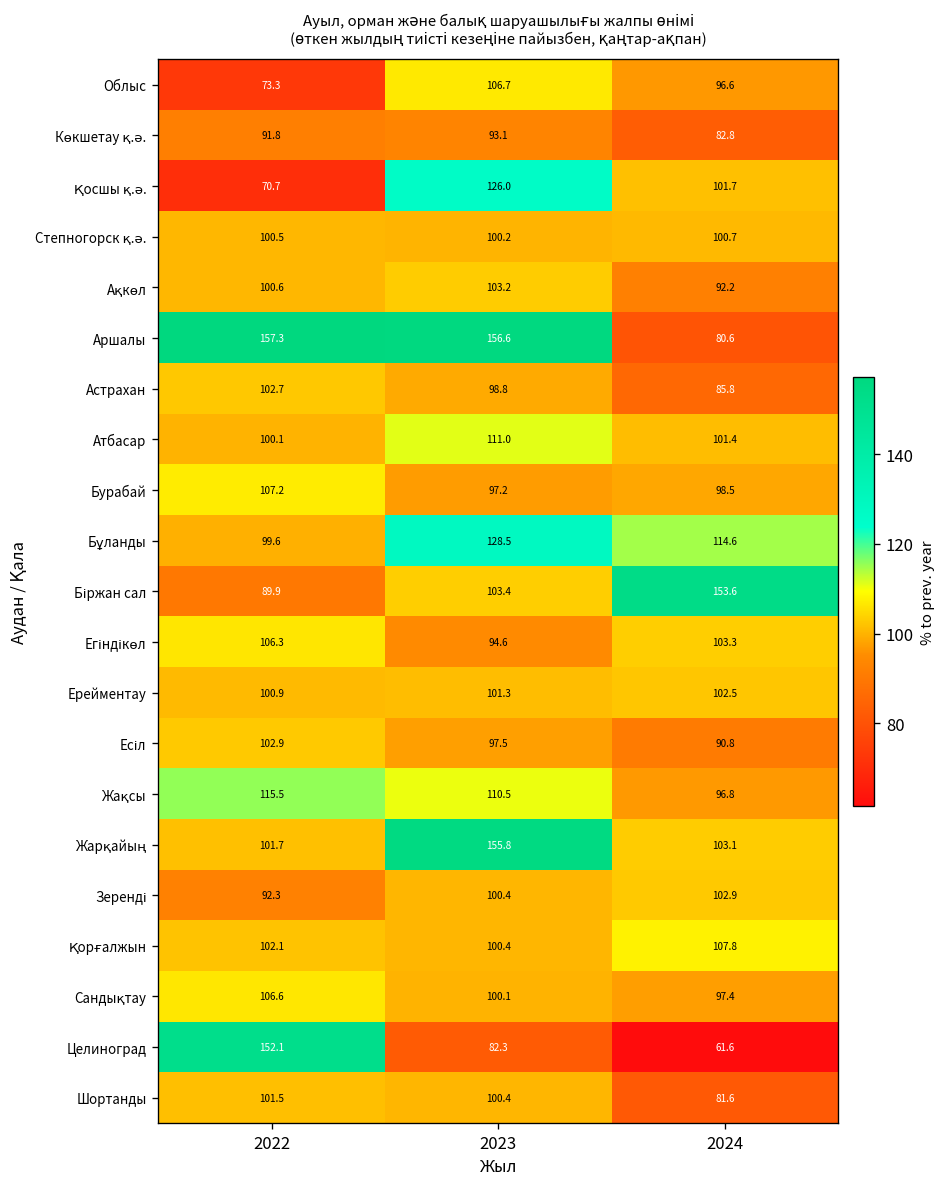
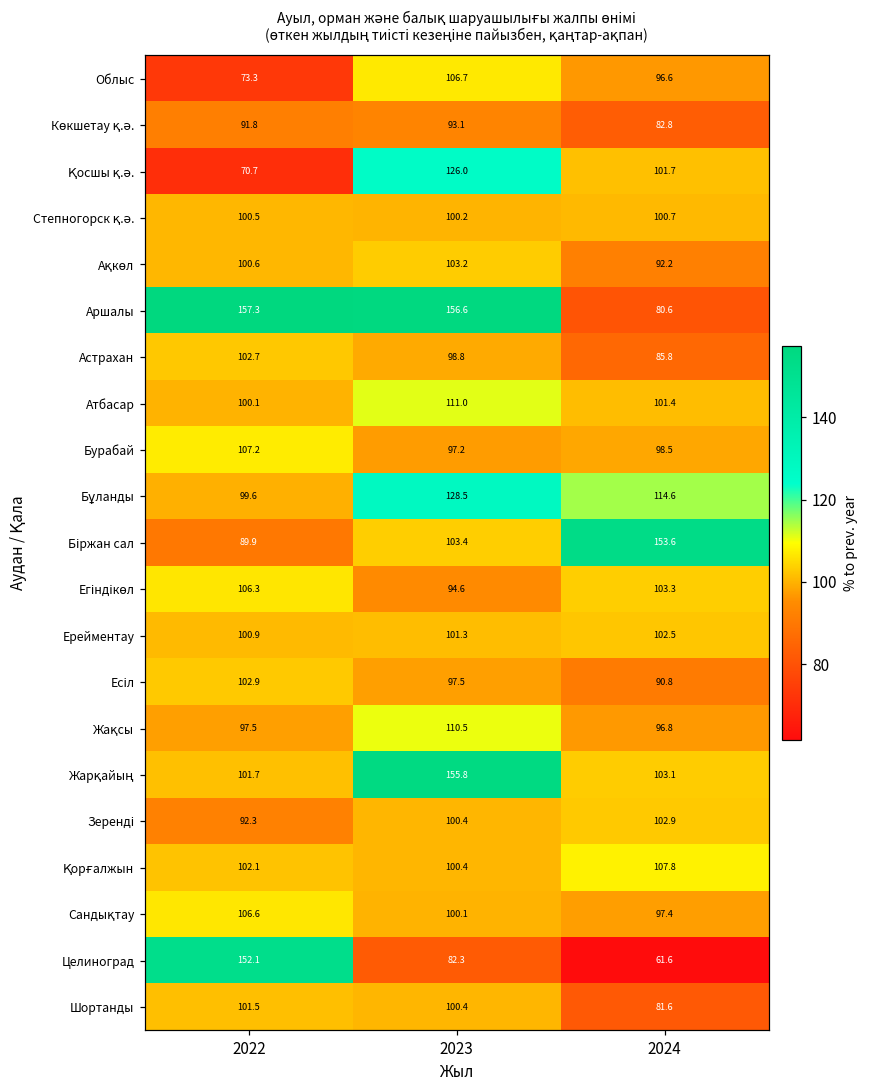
Жақсы, 2022: 115.5 -> 97.5
